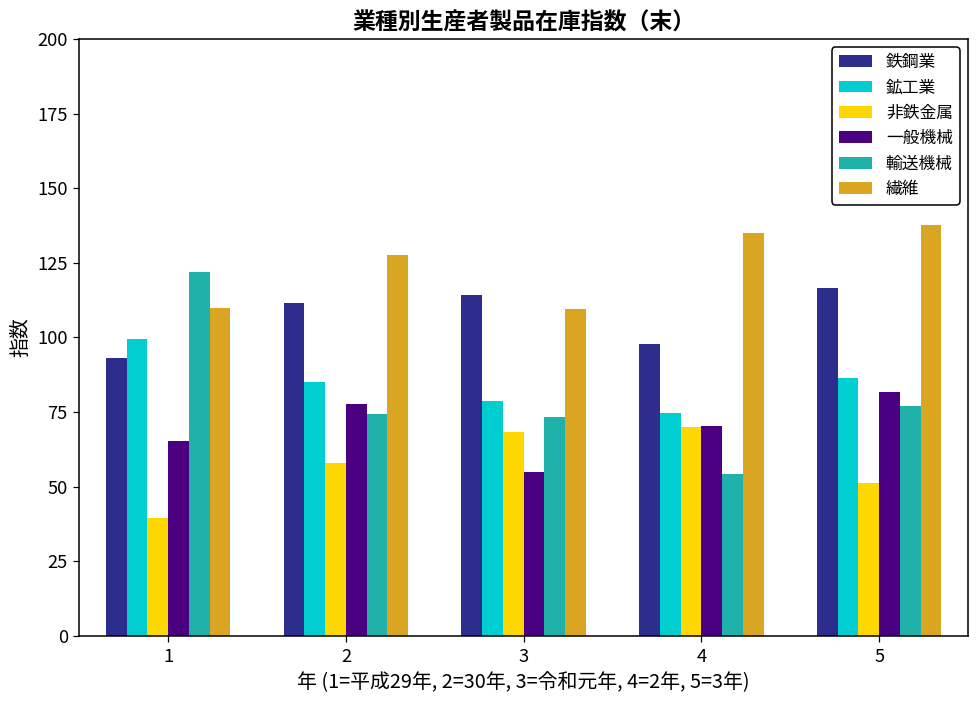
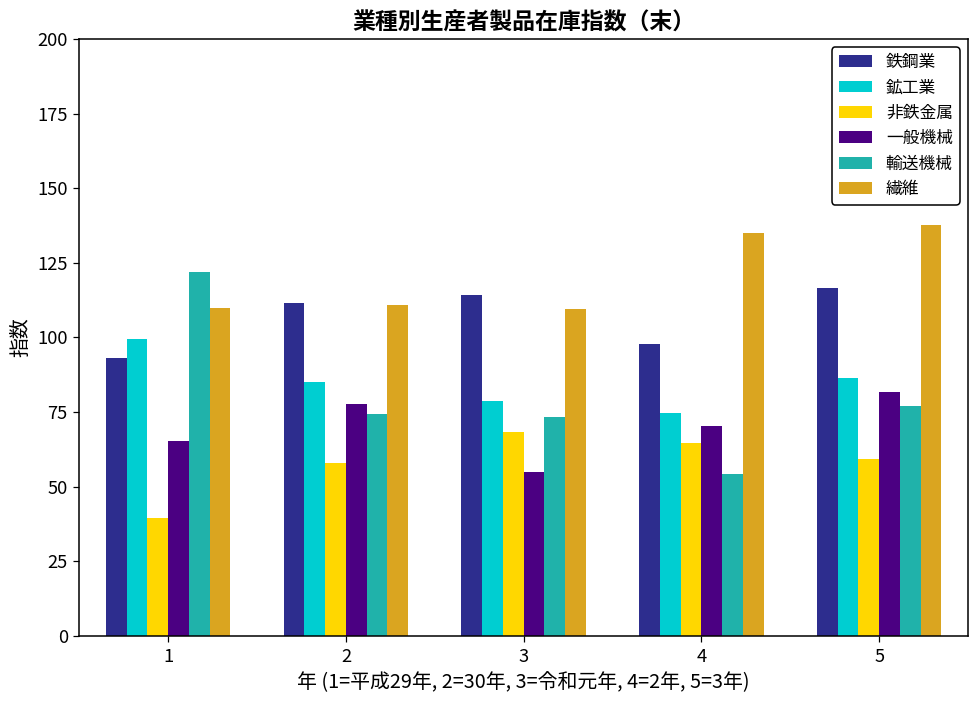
繊維, 2: 128 -> 111
非鉄金属, 4: 70 -> 65
非鉄金属, 5: 51 -> 59
